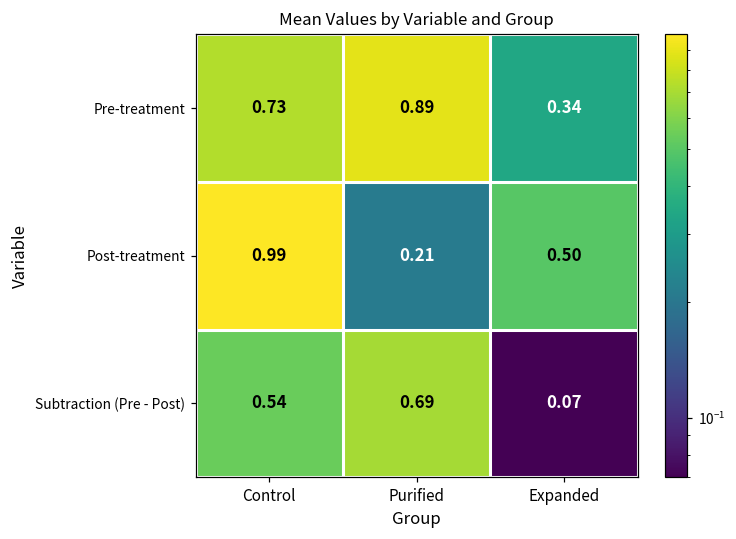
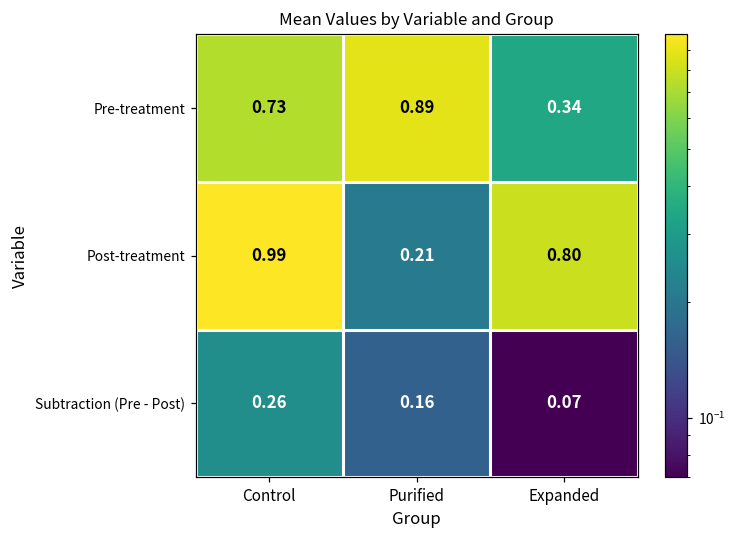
Post-treatment, Expanded: 0.50 -> 0.80
Subtraction (Pre - Post), Control: 0.54 -> 0.26
Subtraction (Pre - Post), Purified: 0.69 -> 0.16
